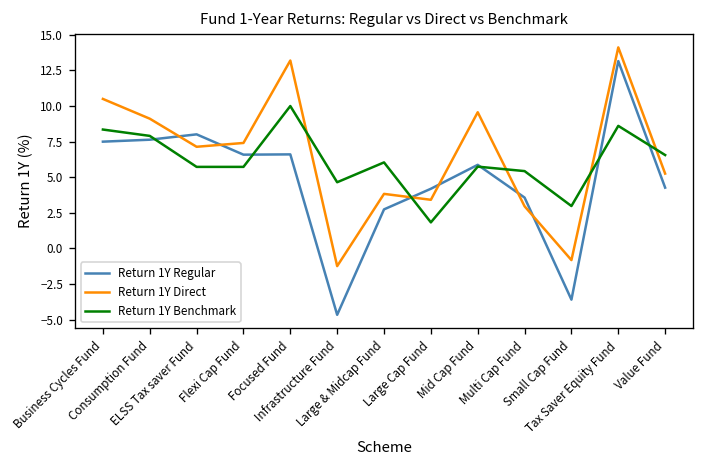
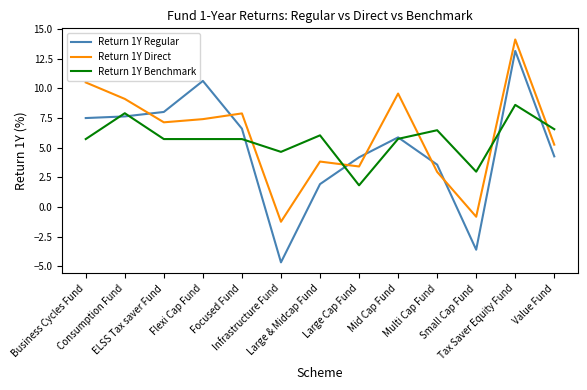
Return 1Y Benchmark, Business Cycles Fund: 8.3 -> 5.7
Return 1Y Regular, Flexi Cap Fund: 6.6 -> 10.6
Return 1Y Direct, Focused Fund: 13.2 -> 7.9
Return 1Y Benchmark, Focused Fund: 10.0 -> 5.7
Return 1Y Regular, Large & Midcap Fund: 2.7 -> 1.9
Return 1Y Benchmark, Multi Cap Fund: 5.4 -> 6.5
